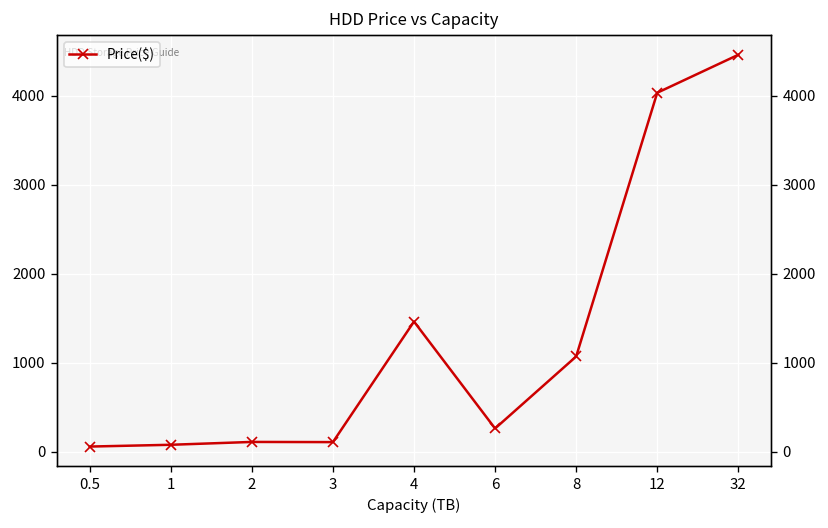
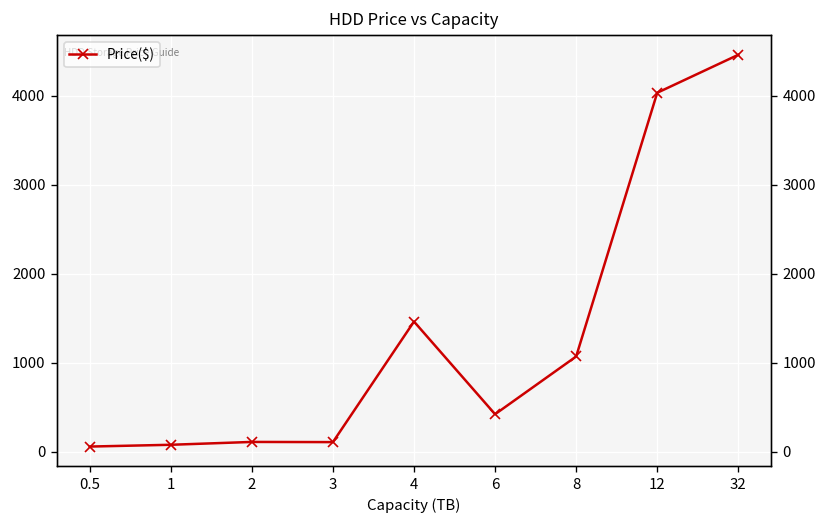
6: 300 -> 400
